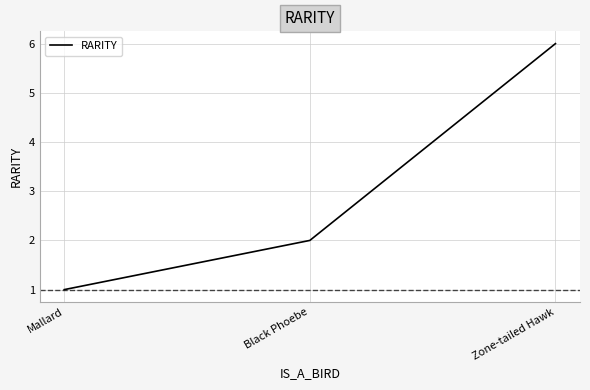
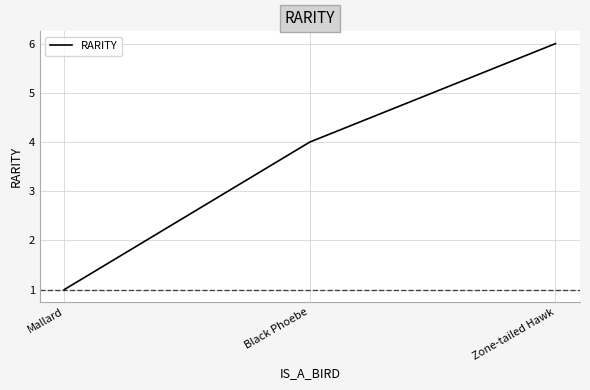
Black Phoebe: 2 -> 4
